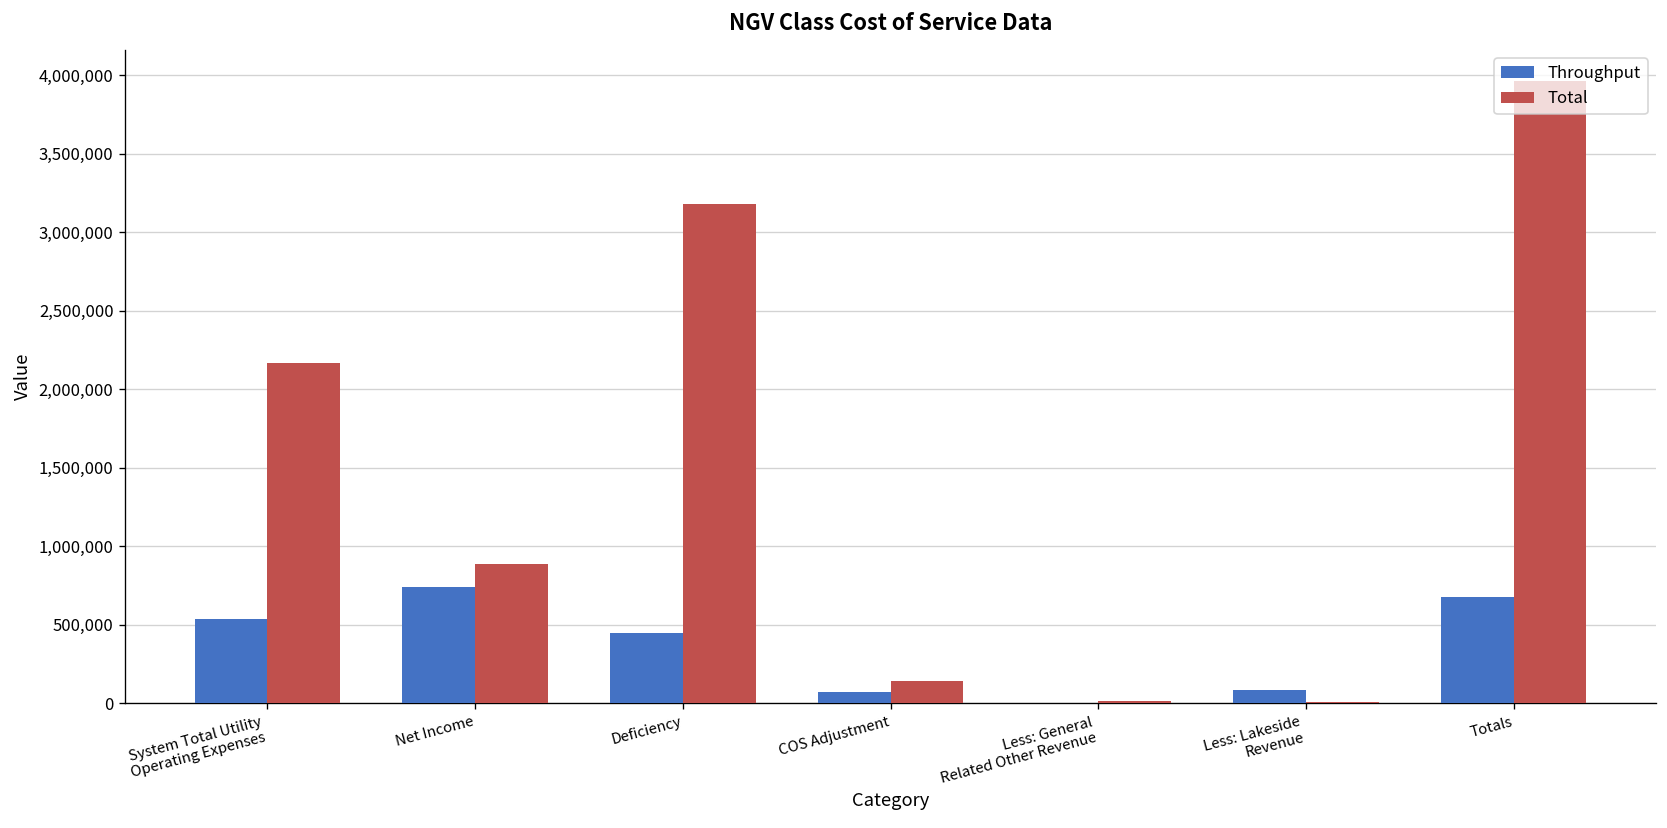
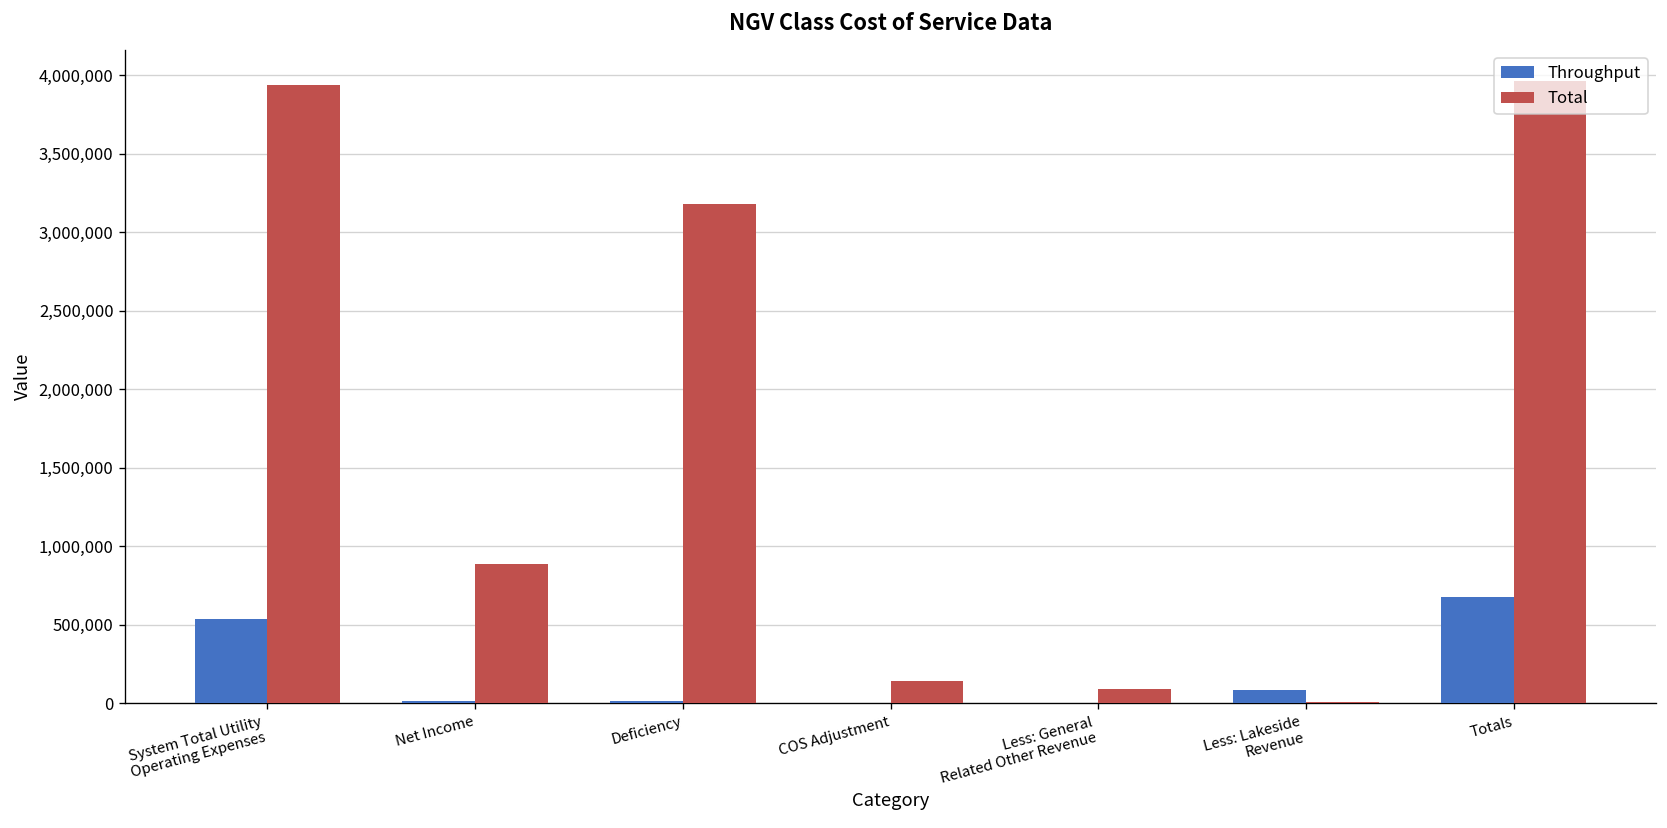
Total, System Total Utility Operating Expenses: 2,170,000 -> 3,940,000
Throughput, Net Income: 740,000 -> 20,000
Throughput, Deficiency: 450,000 -> 20,000
Throughput, COS Adjustment: 70,000 -> 0
Total, Less: General Related Other Revenue: 20,000 -> 90,000
